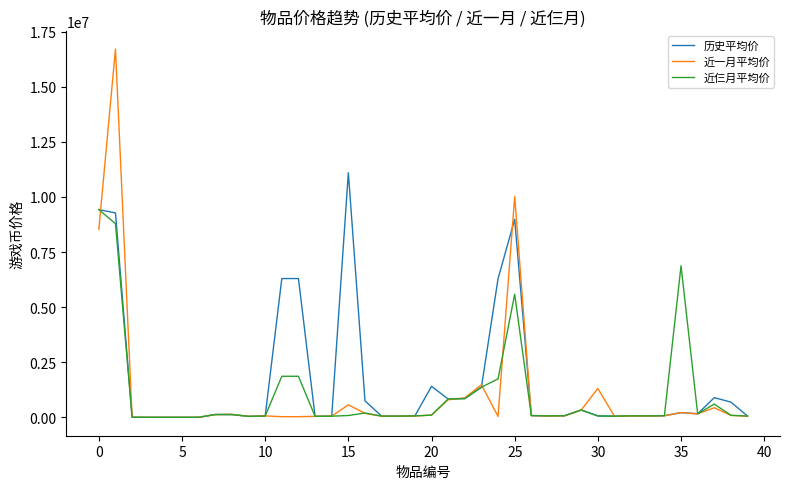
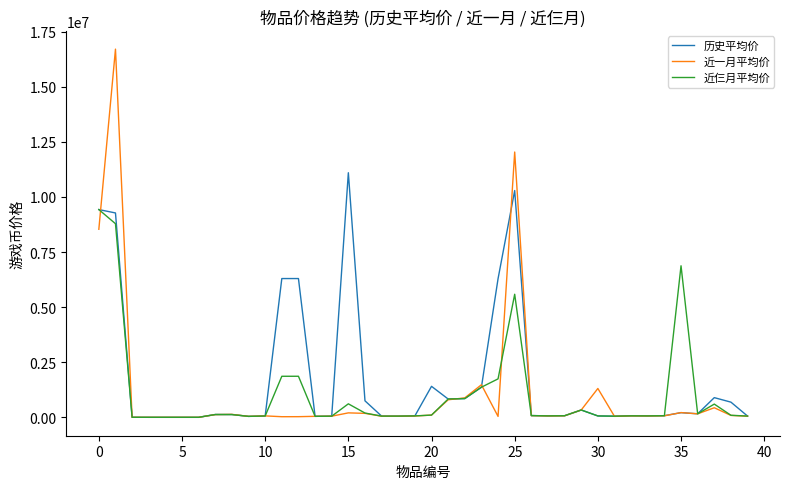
近一月平均价, 15: 600000 -> 200000
近仨月平均价, 15: 100000 -> 600000
历史平均价, 25: 9000000 -> 10300000
近一月平均价, 25: 10000000 -> 12000000
